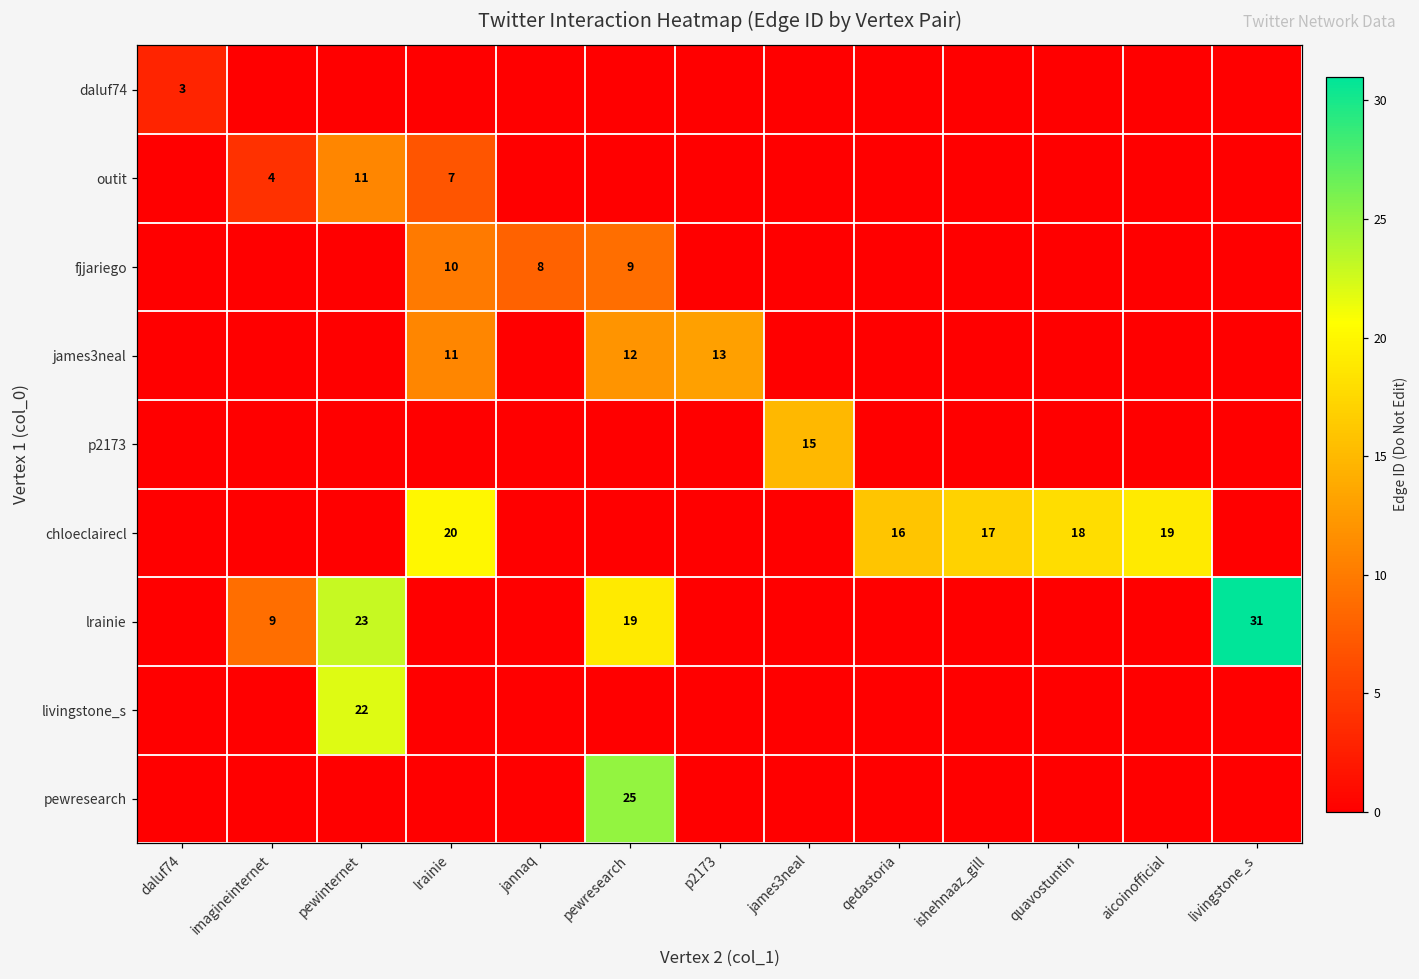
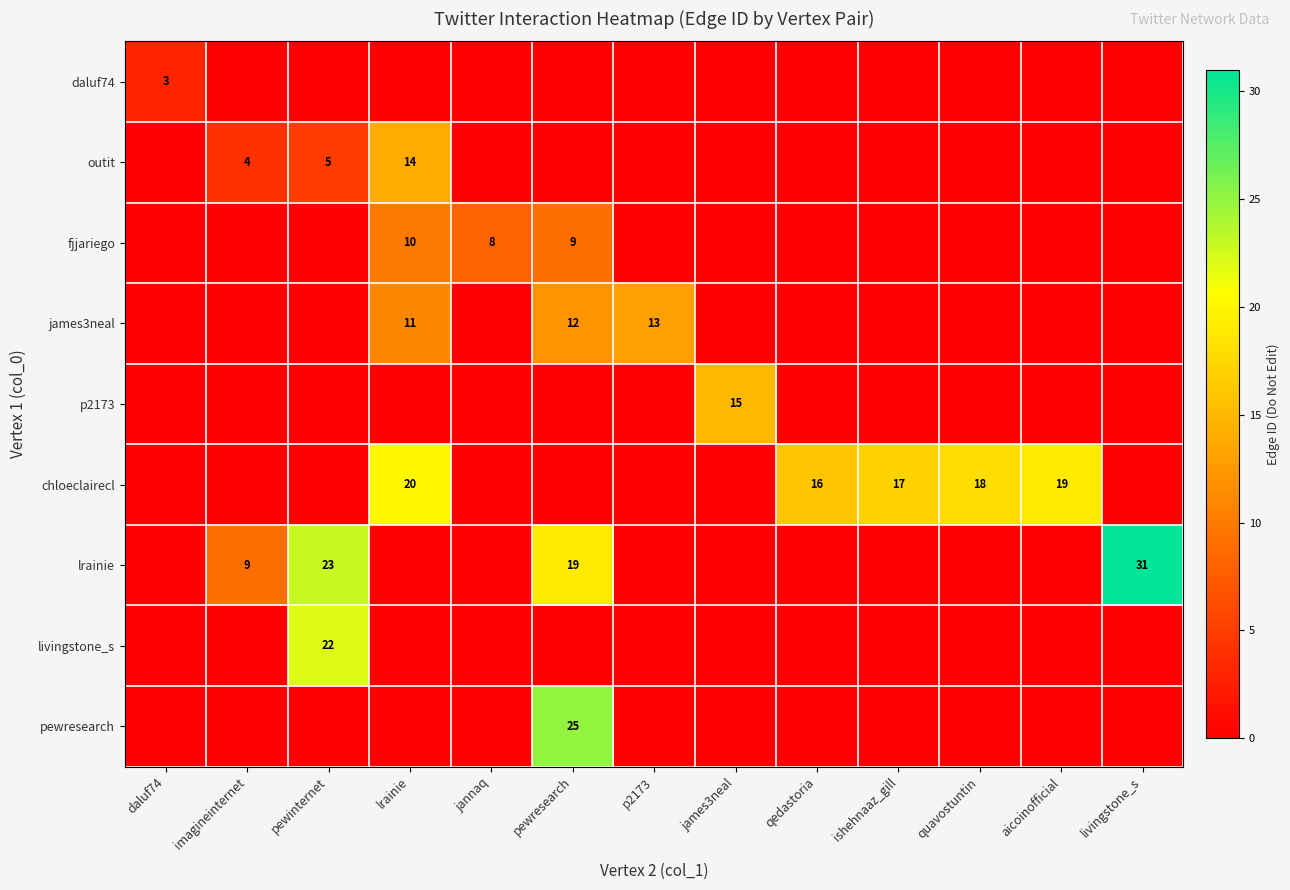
outit, pewinternet: 11 -> 5
outit, lrainie: 7 -> 14
